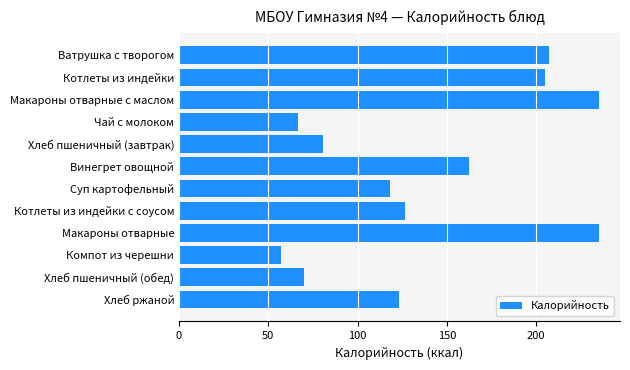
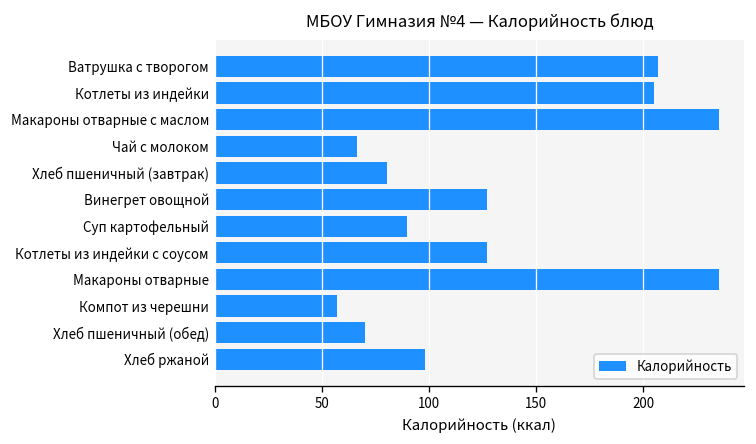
Винегрет овощной: 162 -> 127
Суп картофельный: 118 -> 90
Хлеб ржаной: 123 -> 98
